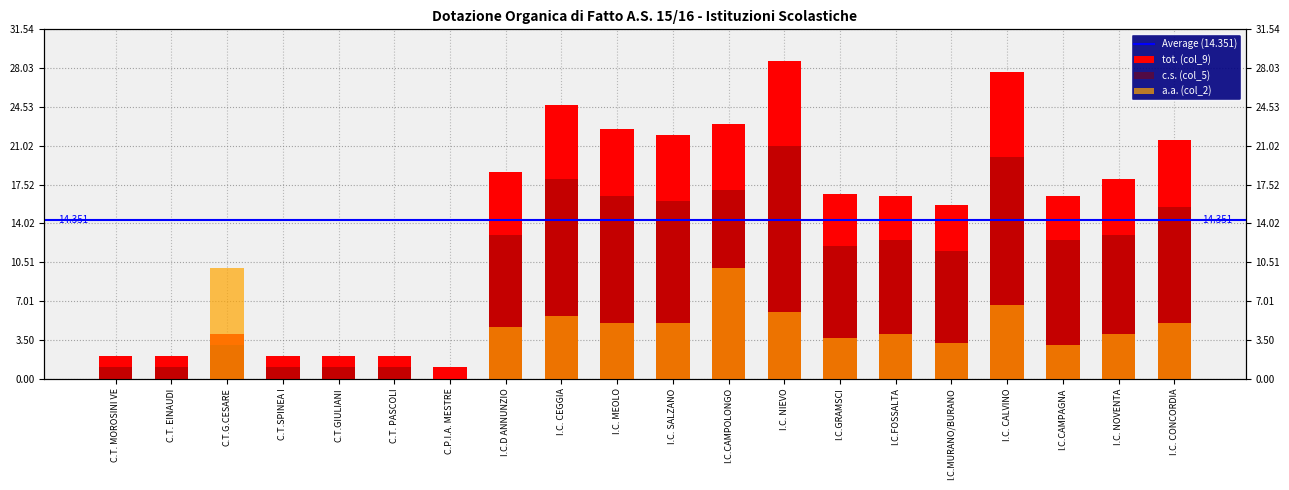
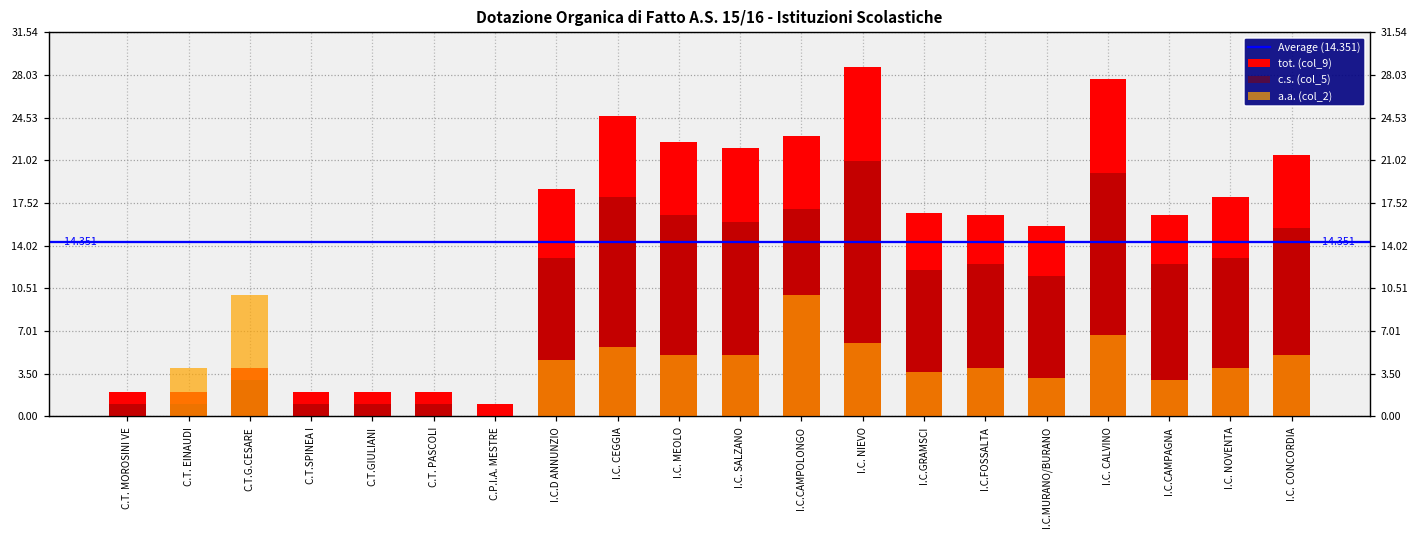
a.a. (col_2), C.T. EINAUDI: 0 -> 4
